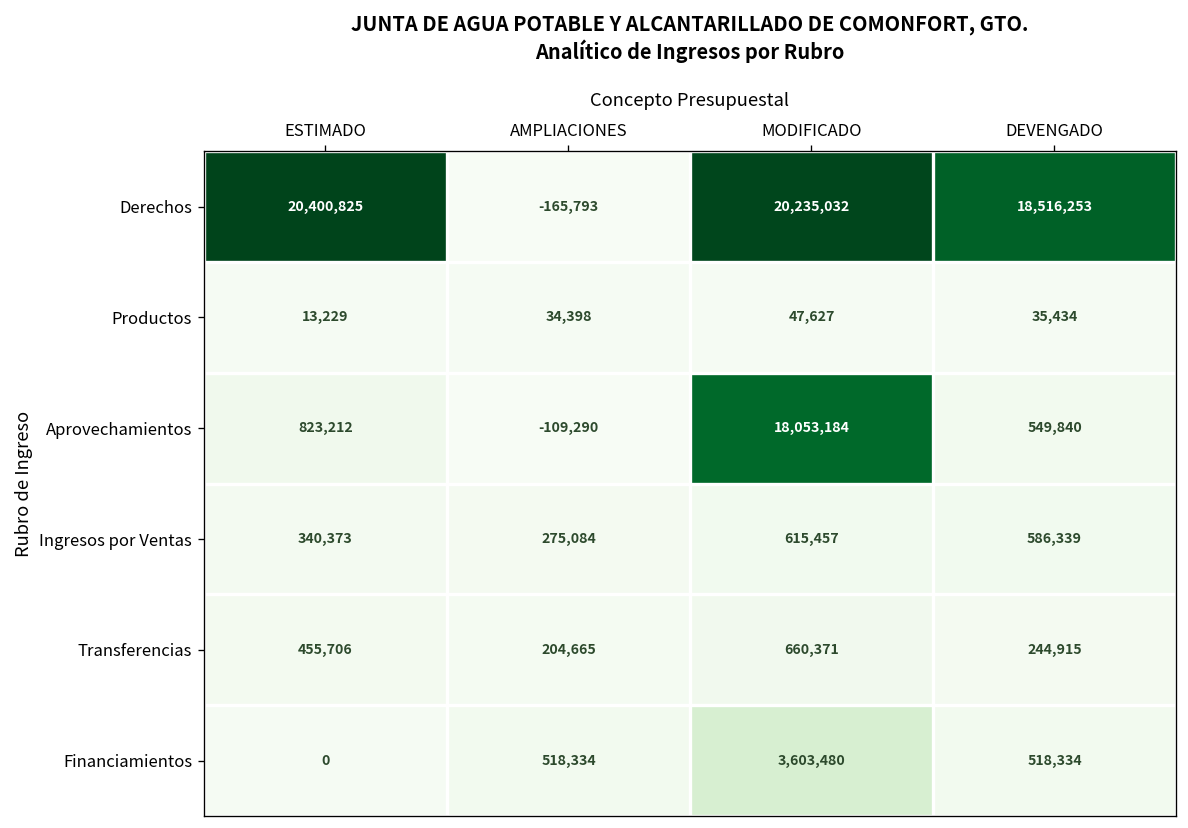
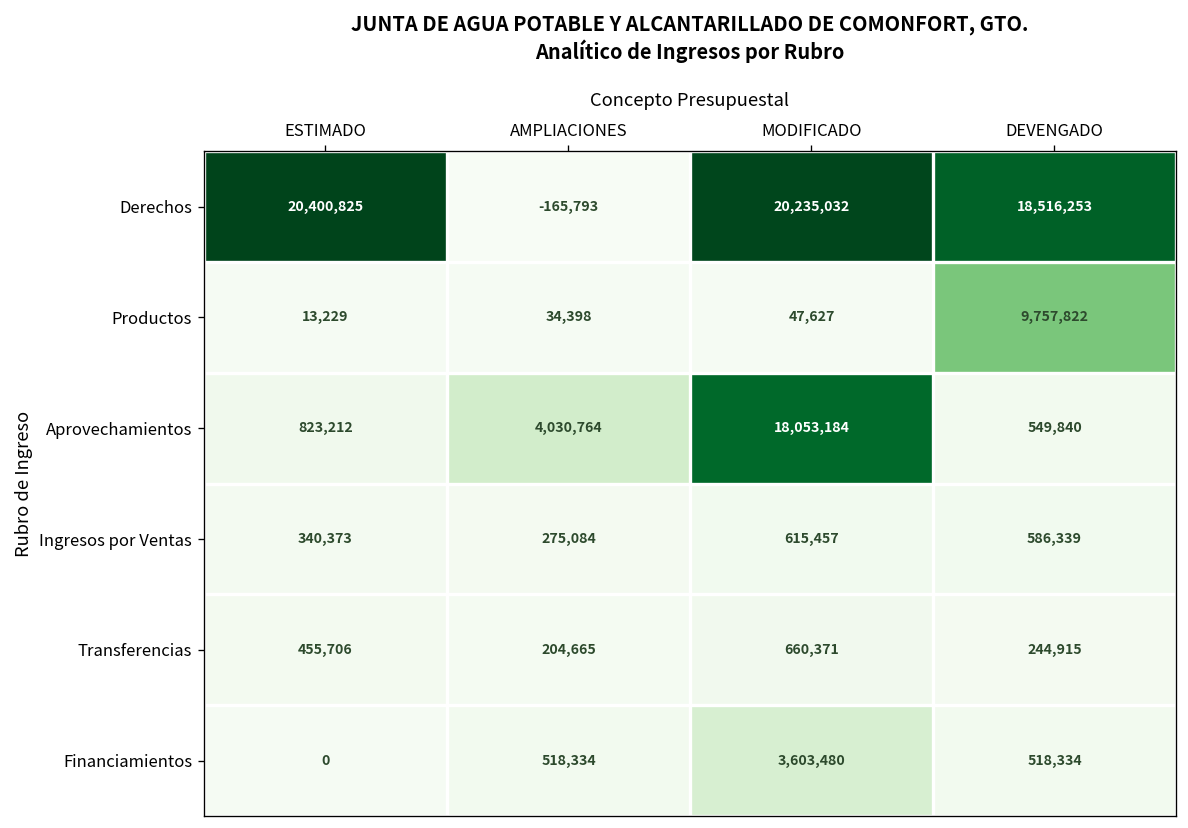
Productos, DEVENGADO: 35,434 -> 9,757,822
Aprovechamientos, AMPLIACIONES: -109,290 -> 4,030,764
